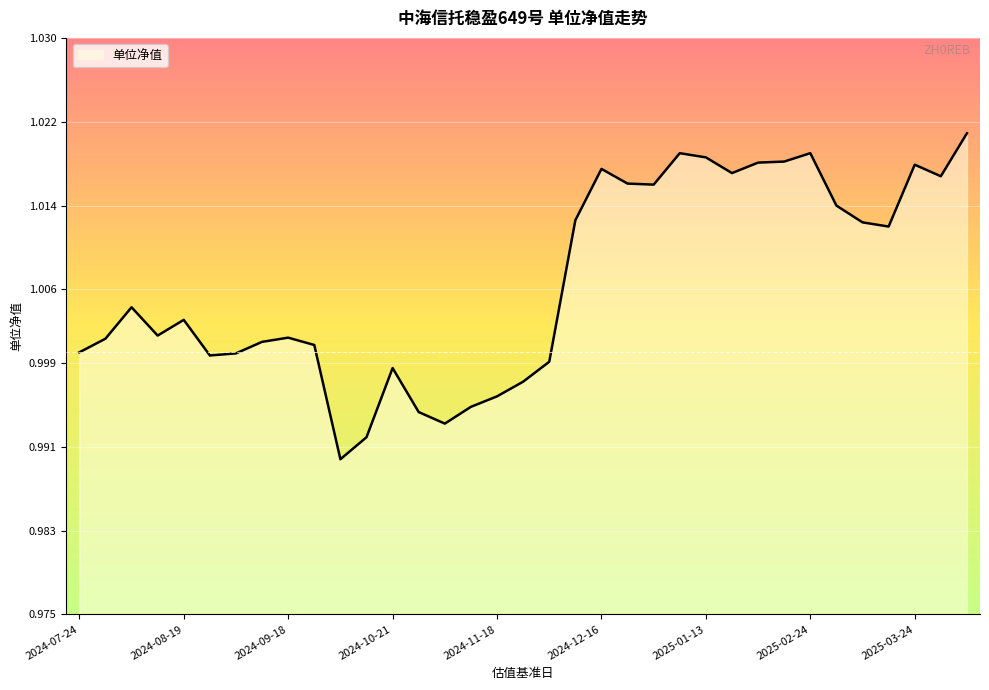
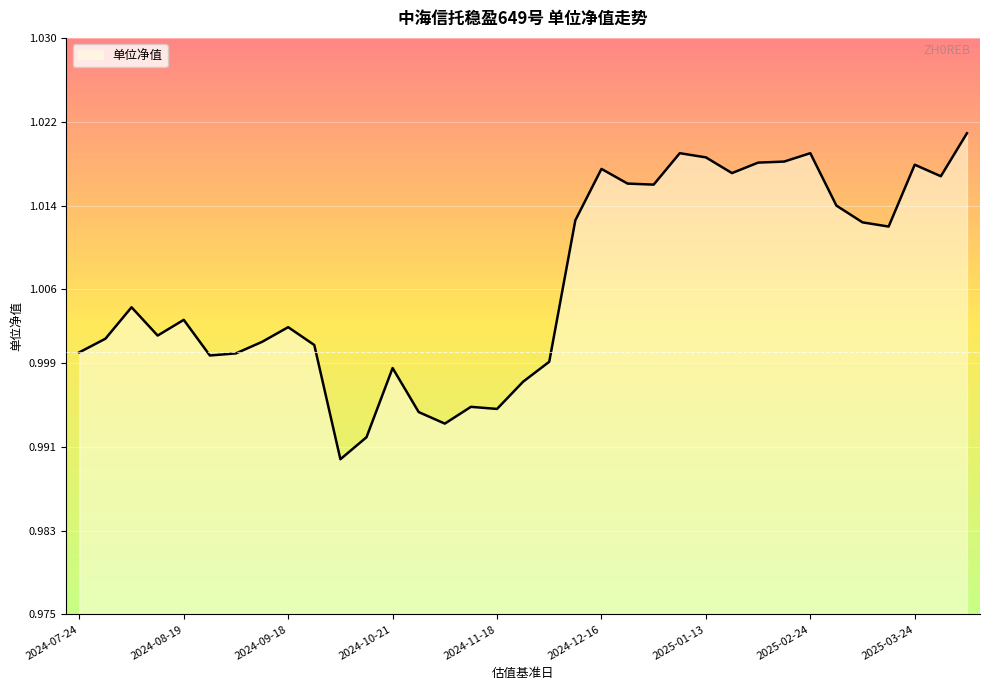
2024-09-18: 1.0014 -> 1.0024
2024-11-18: 0.9958 -> 0.9946
